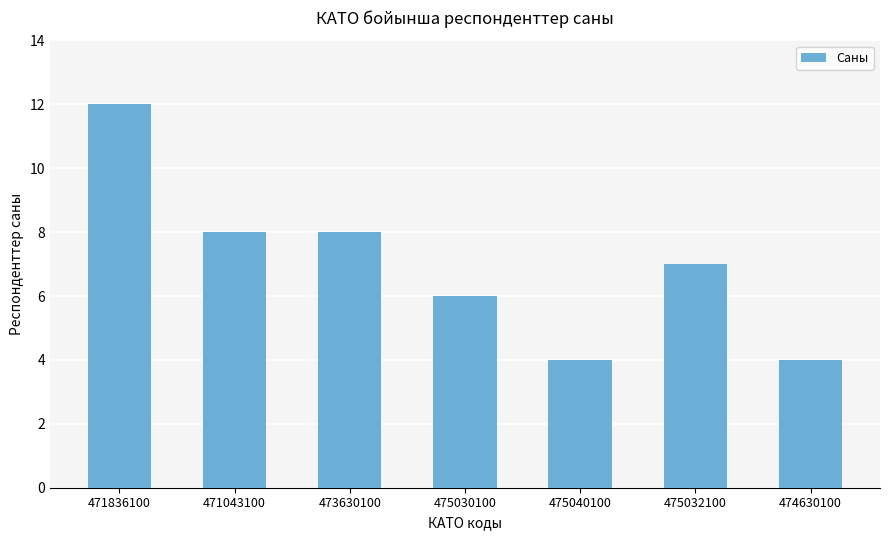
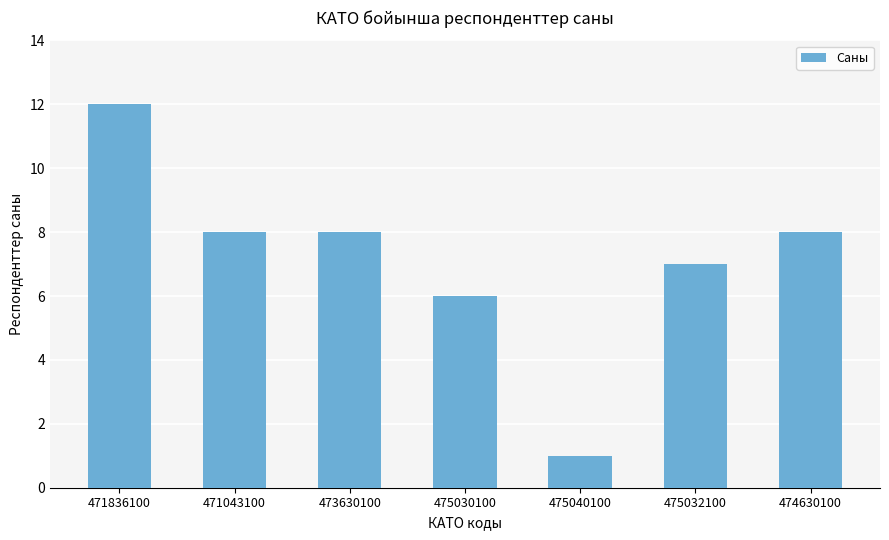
475040100: 4 -> 1
474630100: 4 -> 8
